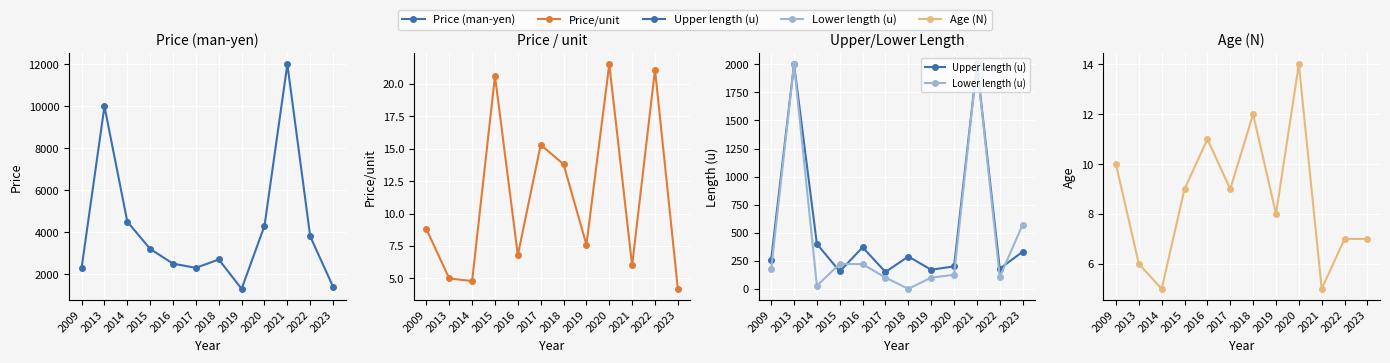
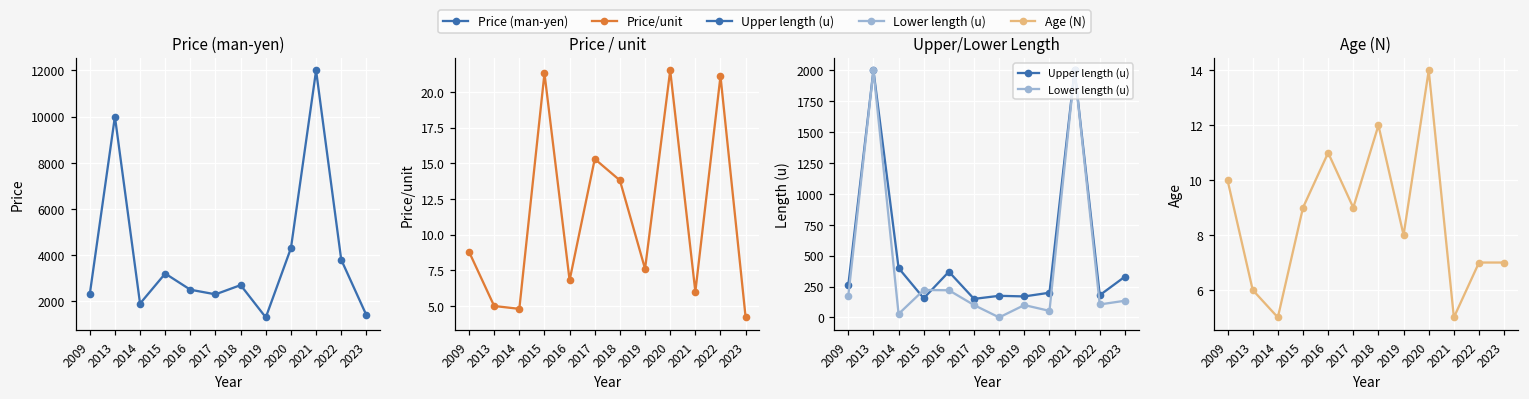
Price (man-yen), 2014: 4500 -> 1900
Price / unit, 2015: 20.6 -> 21.3
Upper/Lower Length, Upper length (u), 2018: 290 -> 180
Upper/Lower Length, Lower length (u), 2020: 130 -> 50
Upper/Lower Length, Lower length (u), 2023: 570 -> 140
